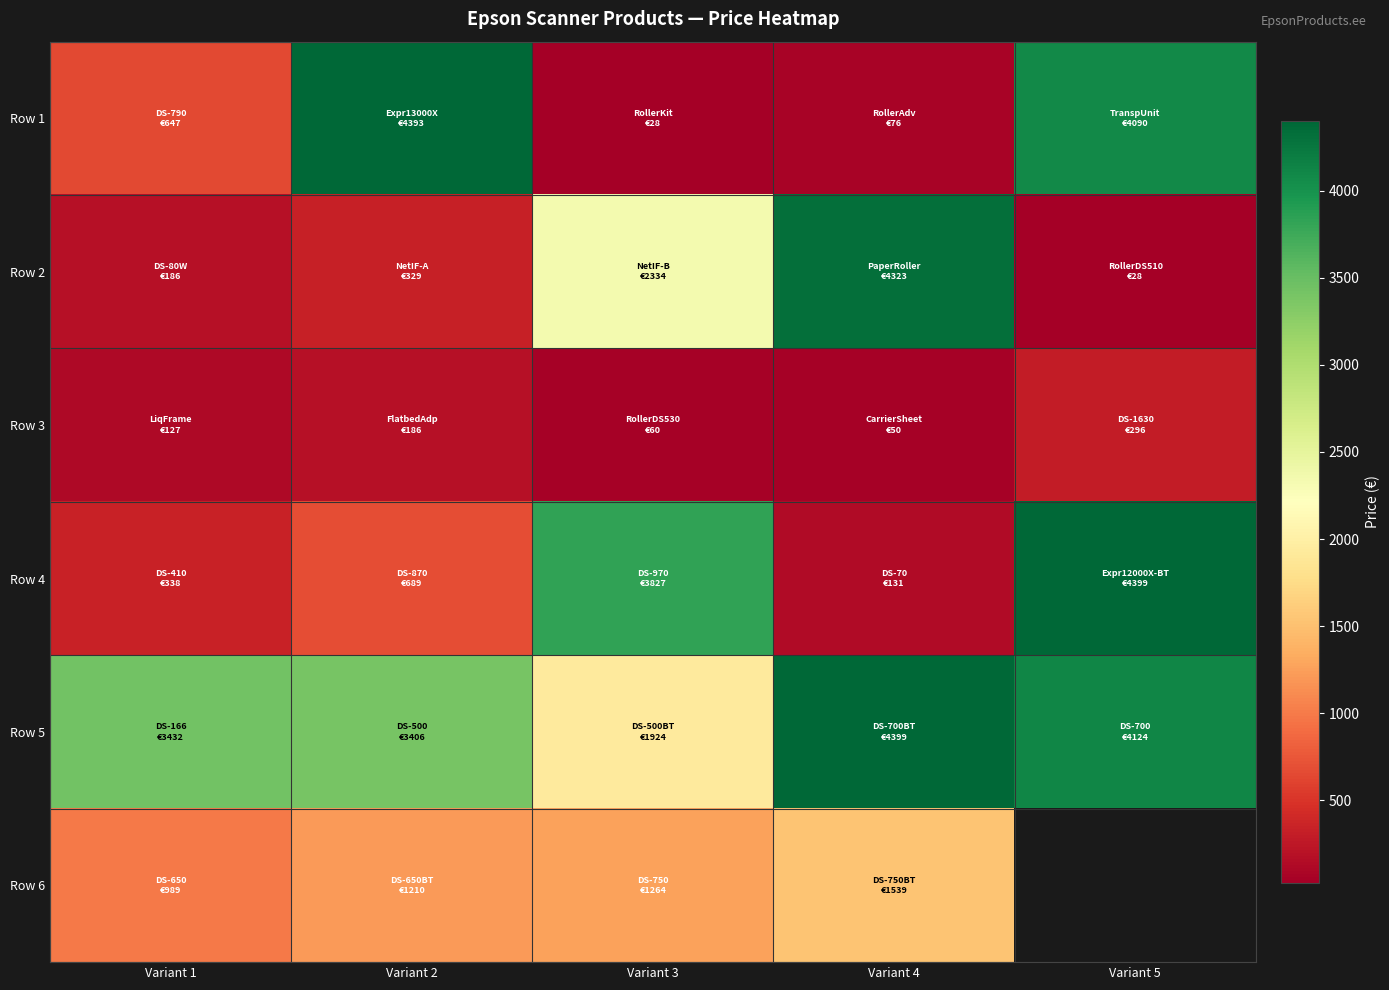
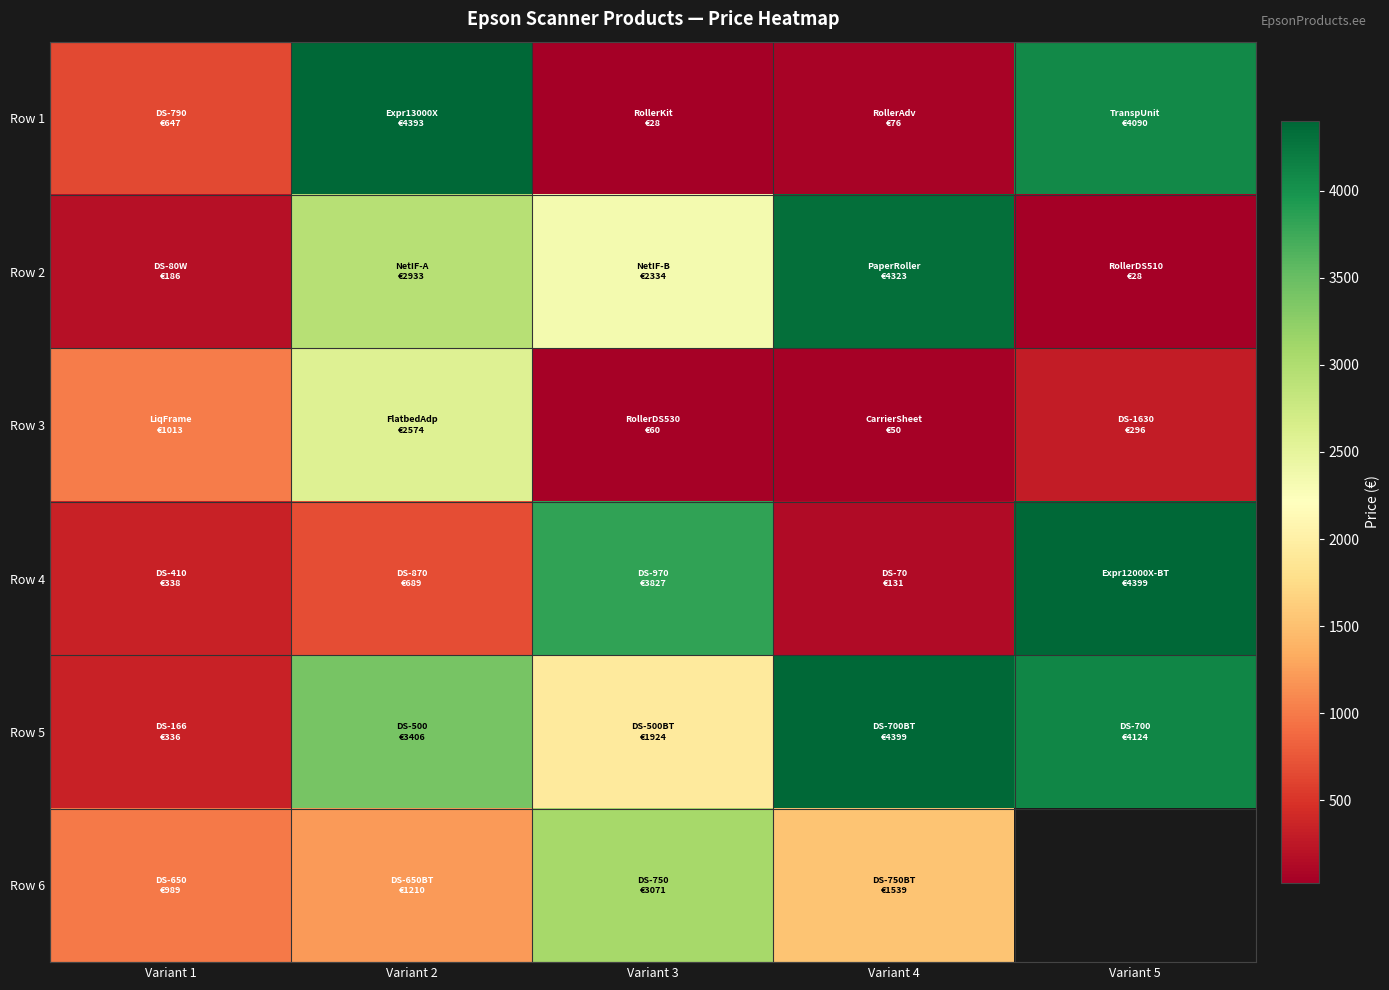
Row 2, Variant 2: €329 -> €2933
Row 3, Variant 1: €127 -> €1013
Row 3, Variant 2: €186 -> €2574
Row 5, Variant 1: €3432 -> €336
Row 6, Variant 3: €1264 -> €3071
